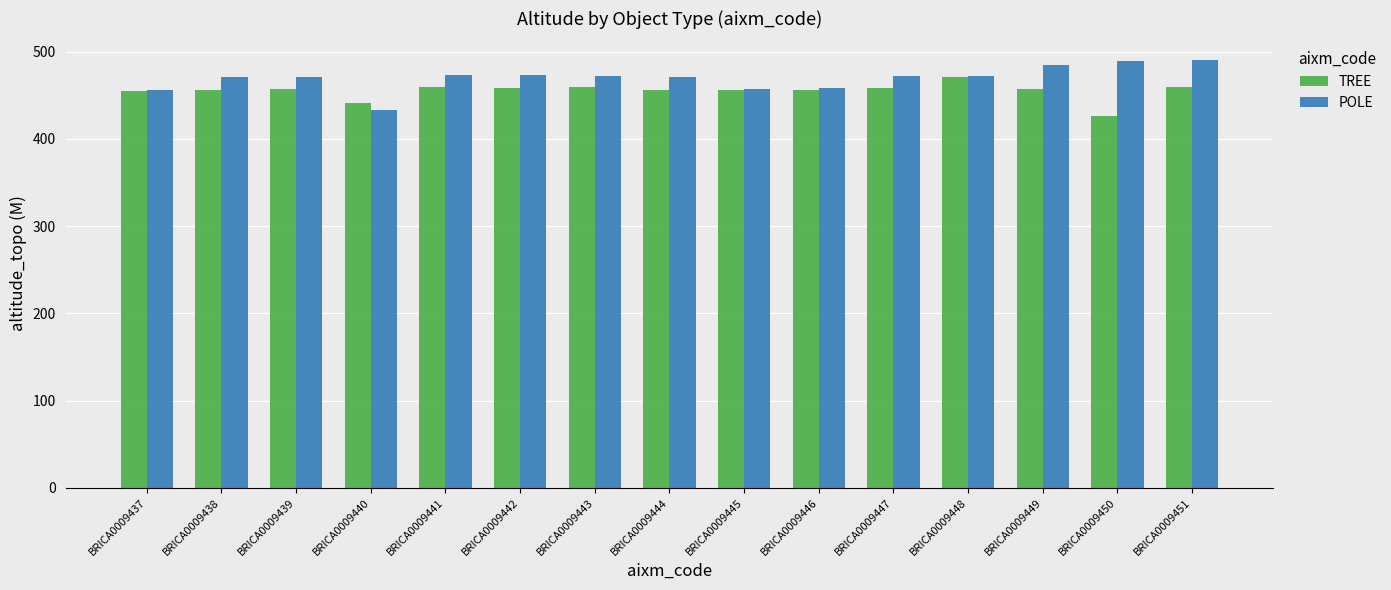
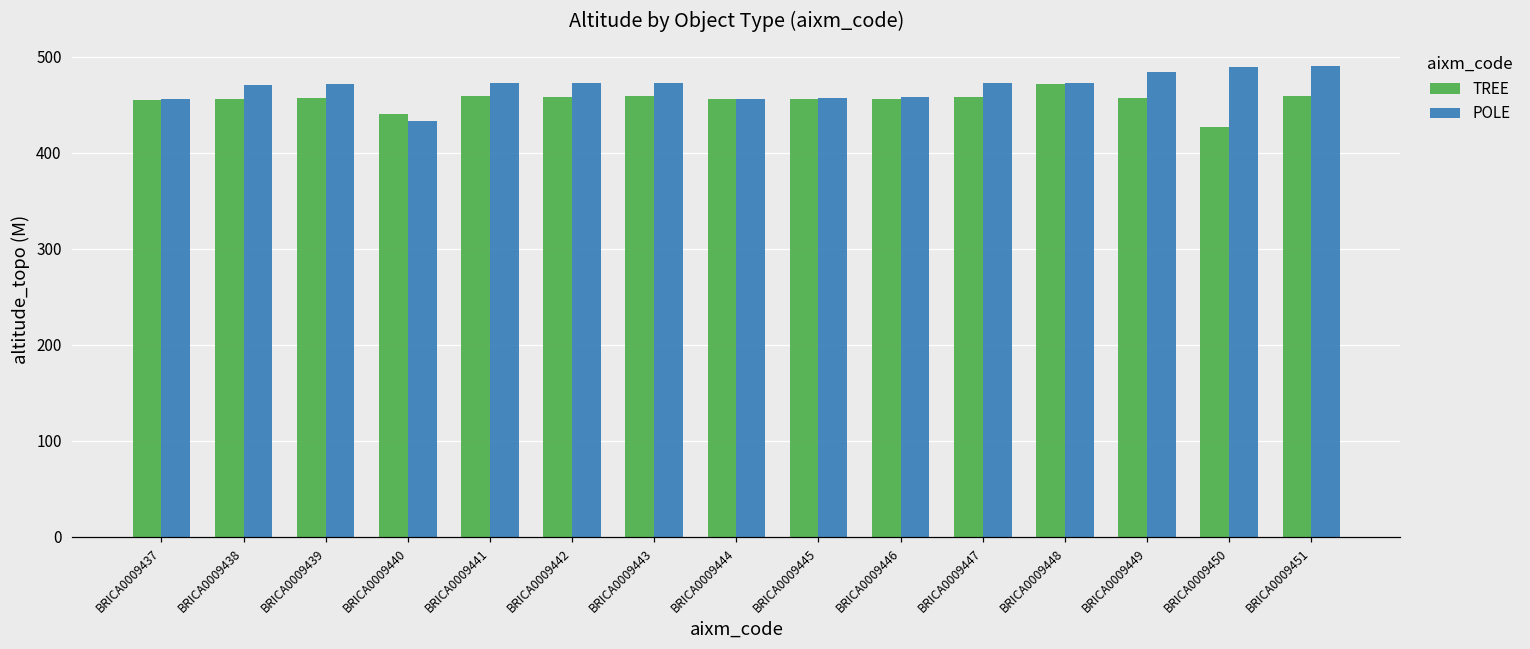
POLE, BRICA0009444: 470 -> 460
